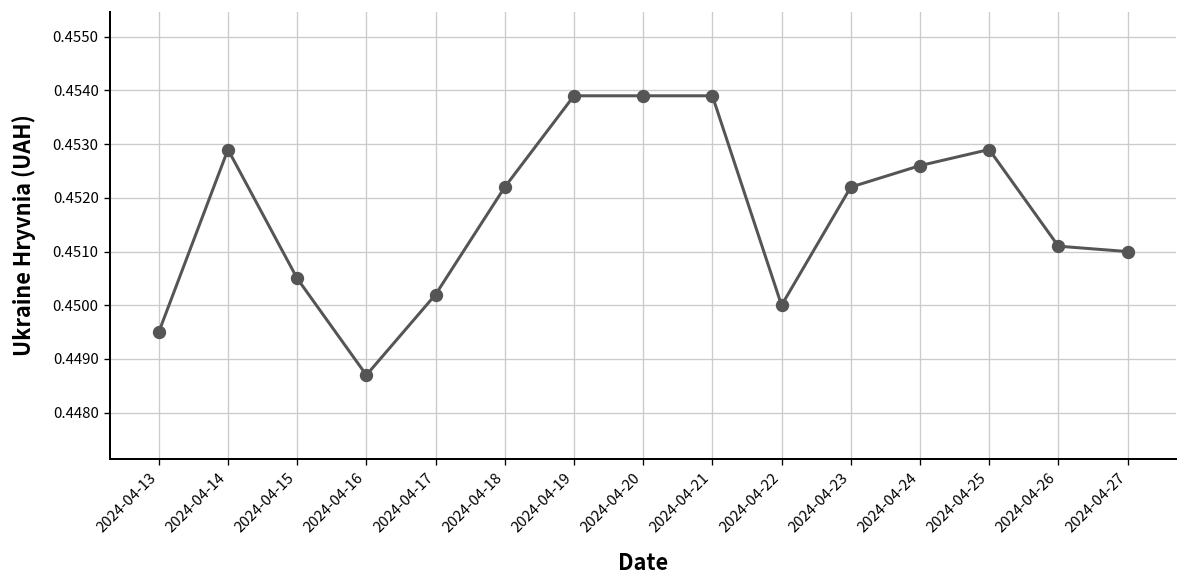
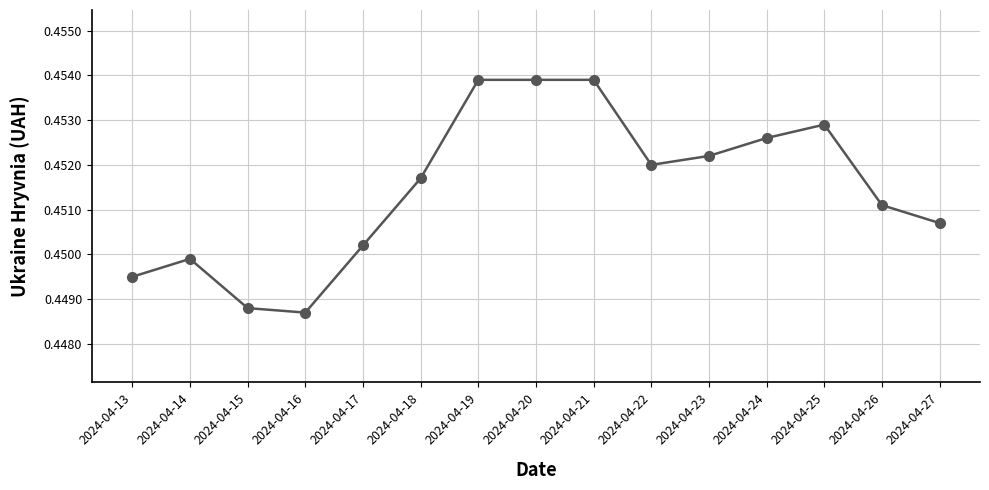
2024-04-14: 0.4529 -> 0.4499
2024-04-15: 0.4505 -> 0.4488
2024-04-18: 0.4522 -> 0.4517
2024-04-22: 0.450 -> 0.452
2024-04-27: 0.4510 -> 0.4507
